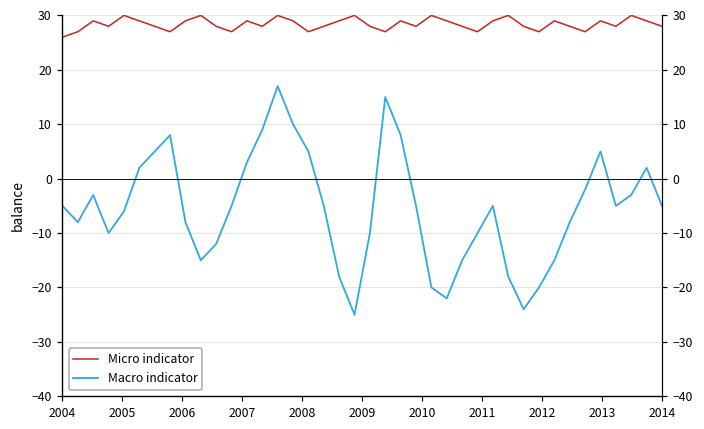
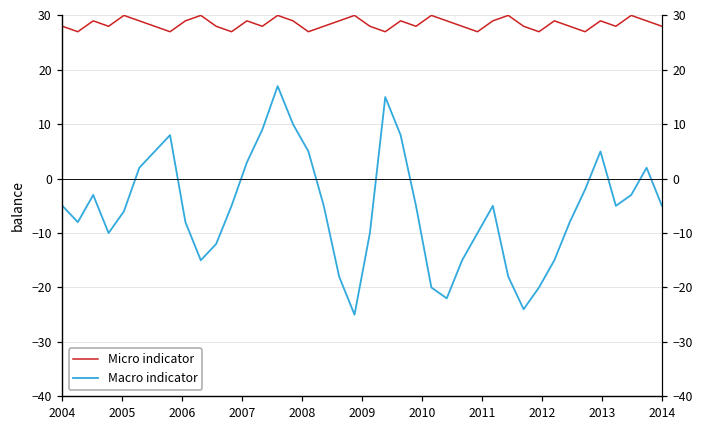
Micro indicator, 2004: 26 -> 28
